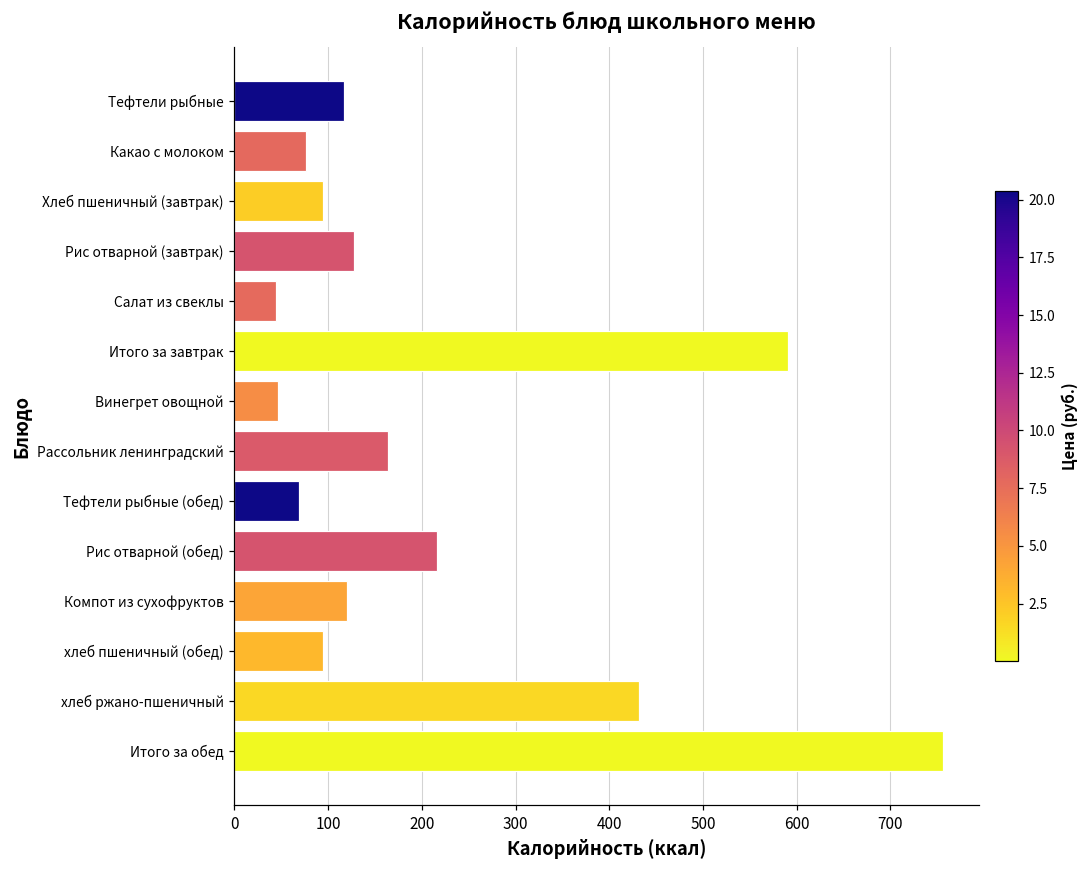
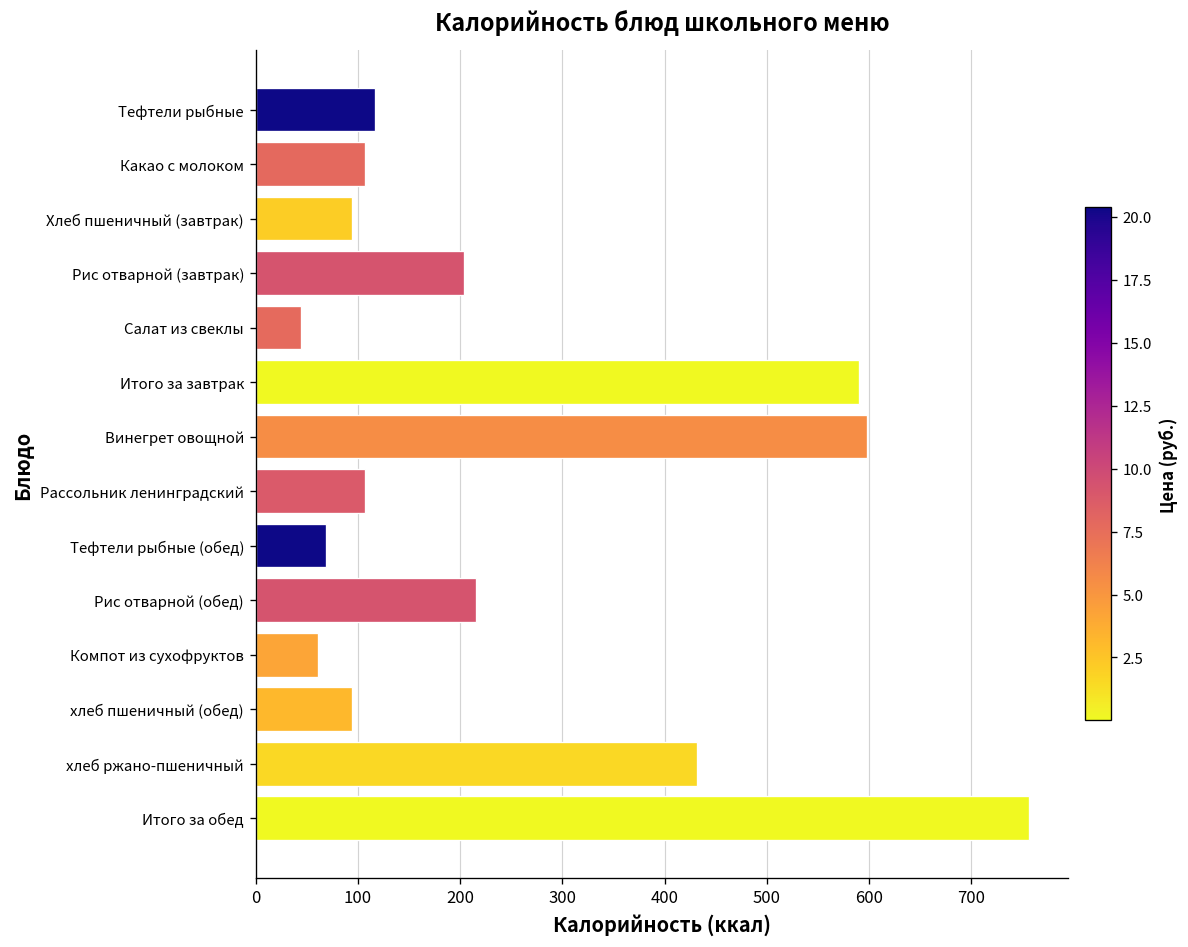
Какао с молоком: 80 -> 110
Рис отварной (завтрак): 130 -> 200
Винегрет овощной: 50 -> 600
Рассольник ленинградский: 160 -> 110
Компот из сухофруктов: 120 -> 60
